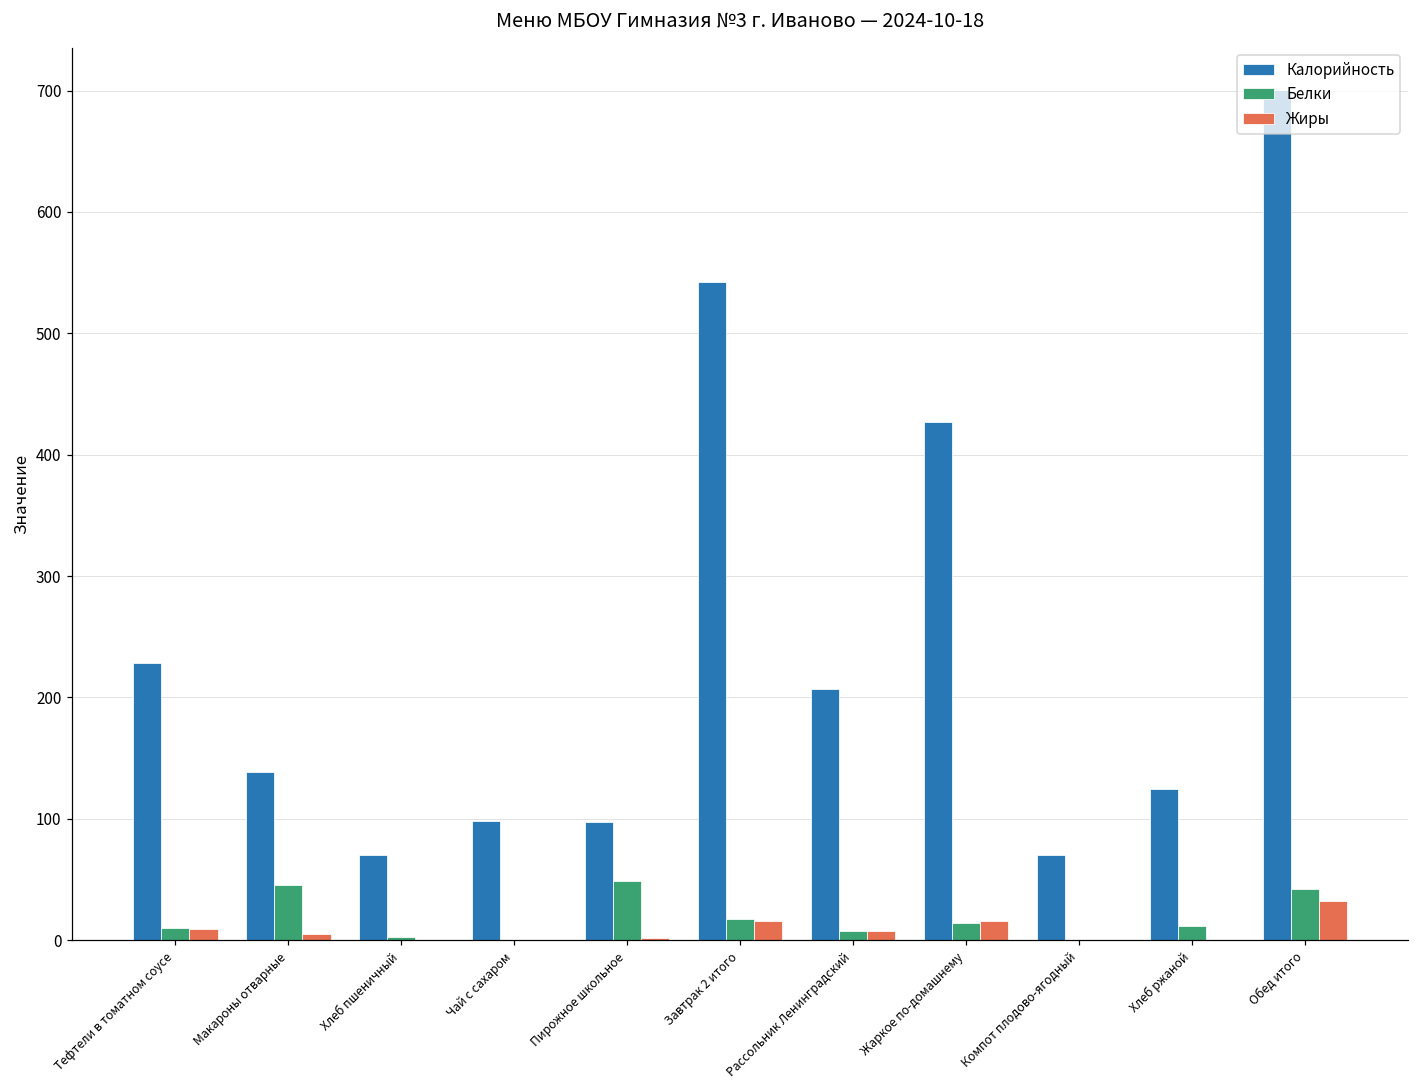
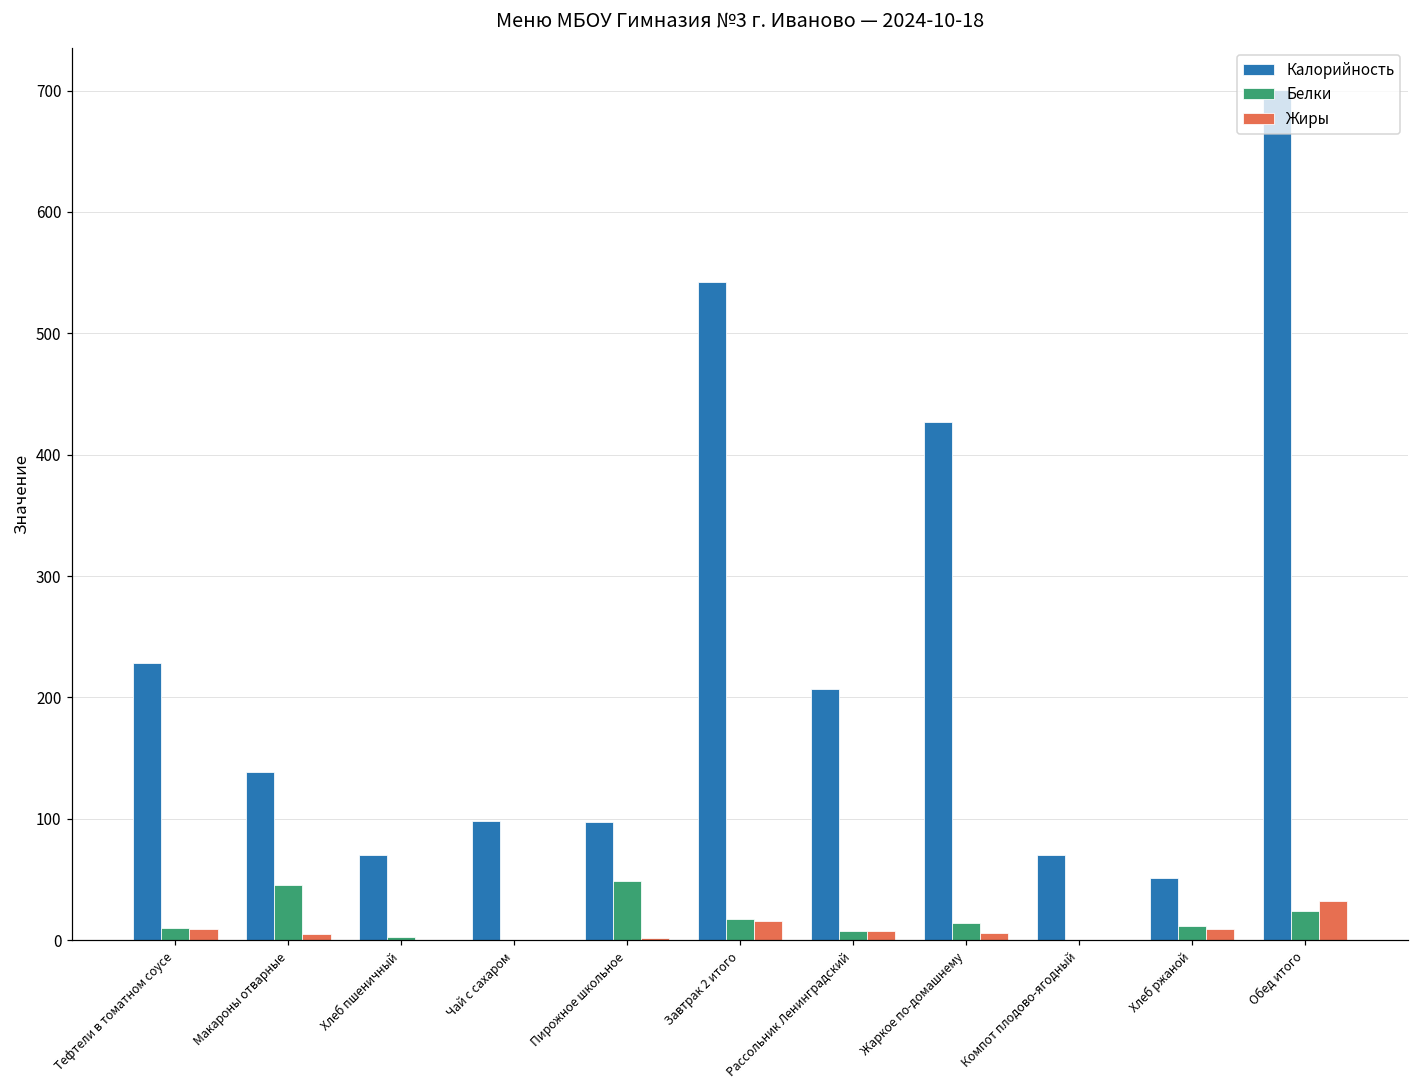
Жиры, Жаркое по-домашнему: 16 -> 6
Калорийность, Хлеб ржаной: 124 -> 51
Жиры, Хлеб ржаной: 0 -> 9
Белки, Обед итого: 42 -> 24
